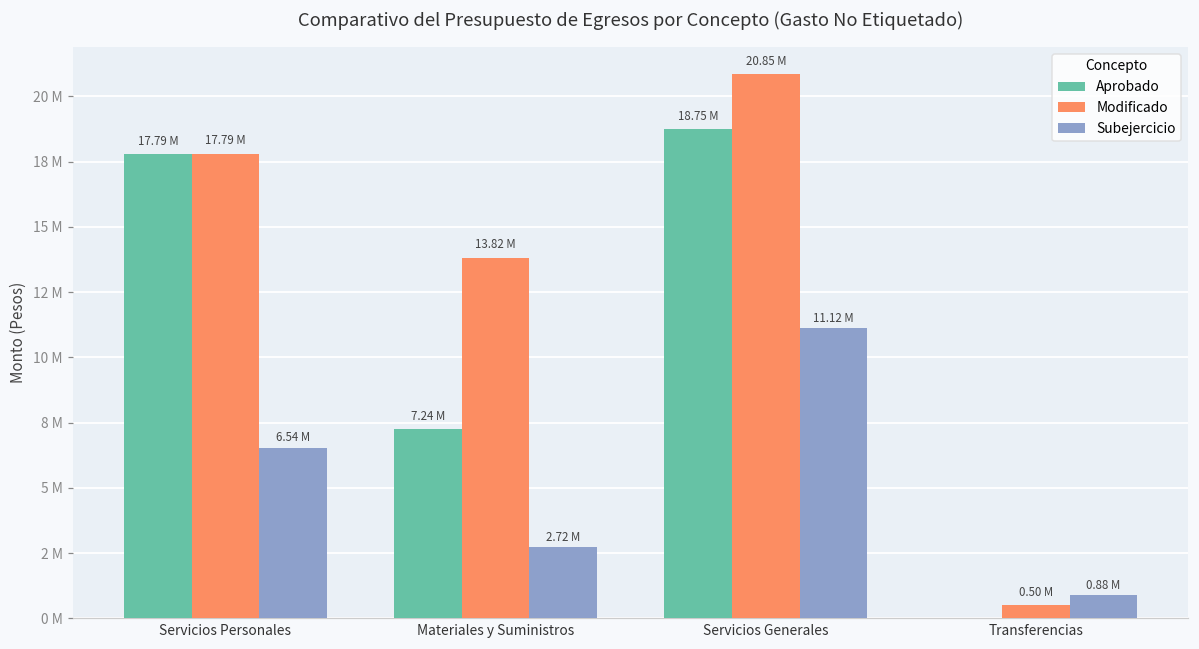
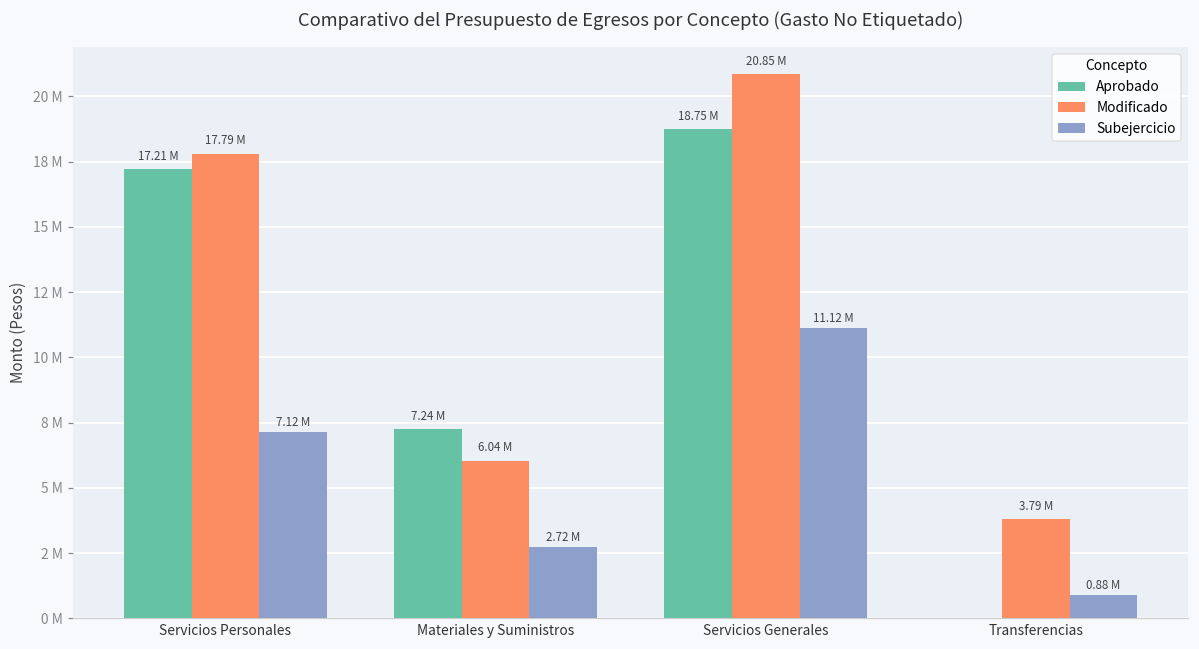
Aprobado, Servicios Personales: 17.79 -> 17.21
Subejercicio, Servicios Personales: 6.54 -> 7.12
Modificado, Materiales y Suministros: 13.82 -> 6.04
Modificado, Transferencias: 0.50 -> 3.79
